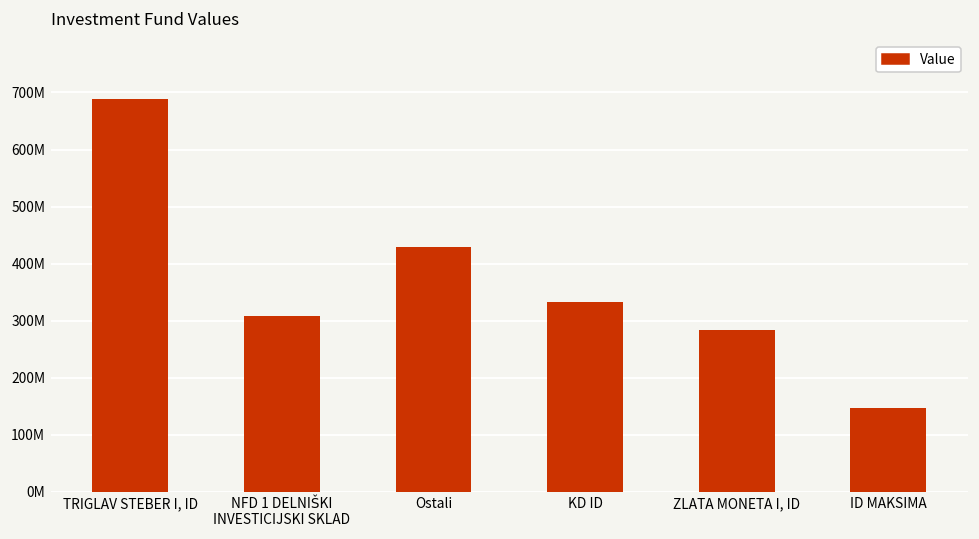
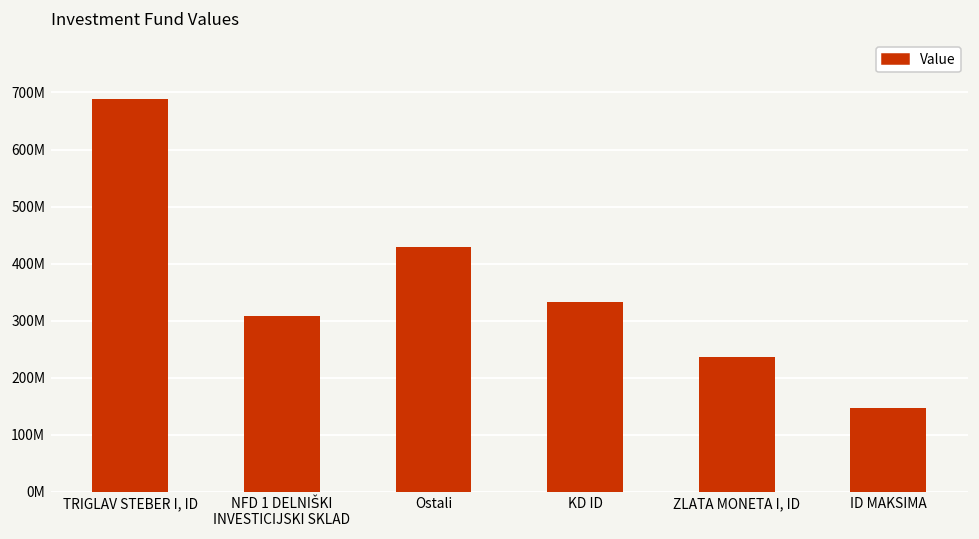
ZLATA MONETA I, ID: 280000000 -> 240000000
